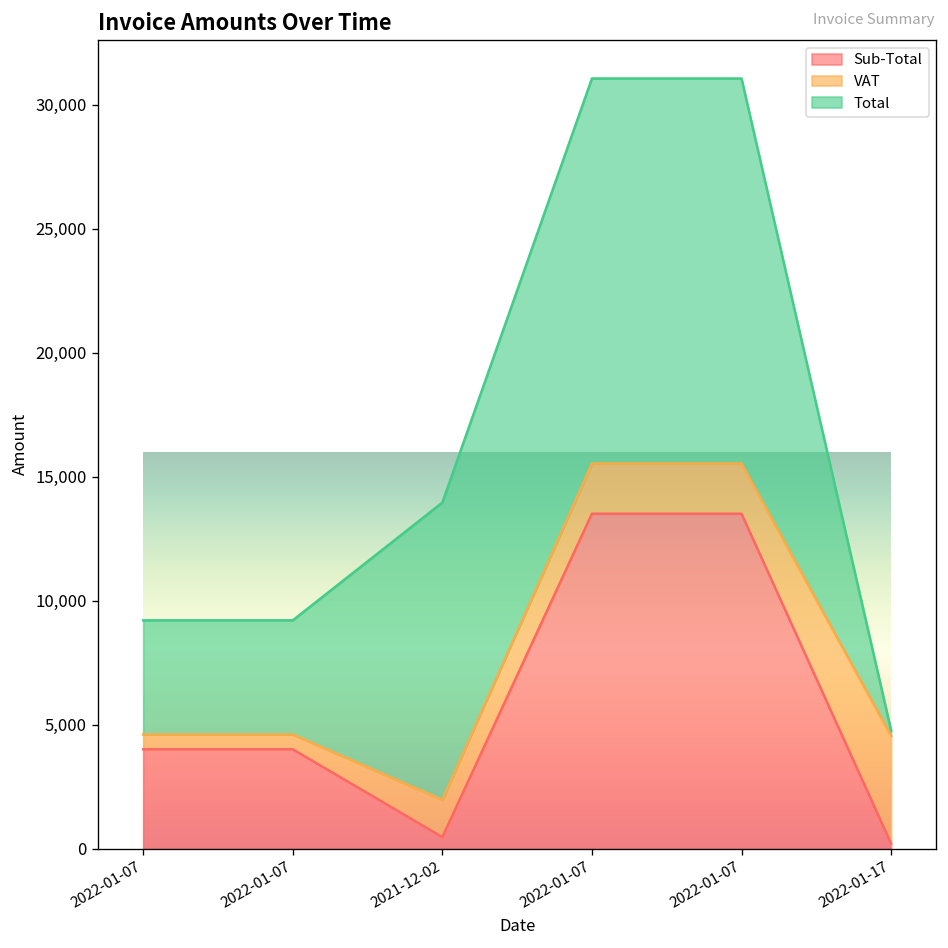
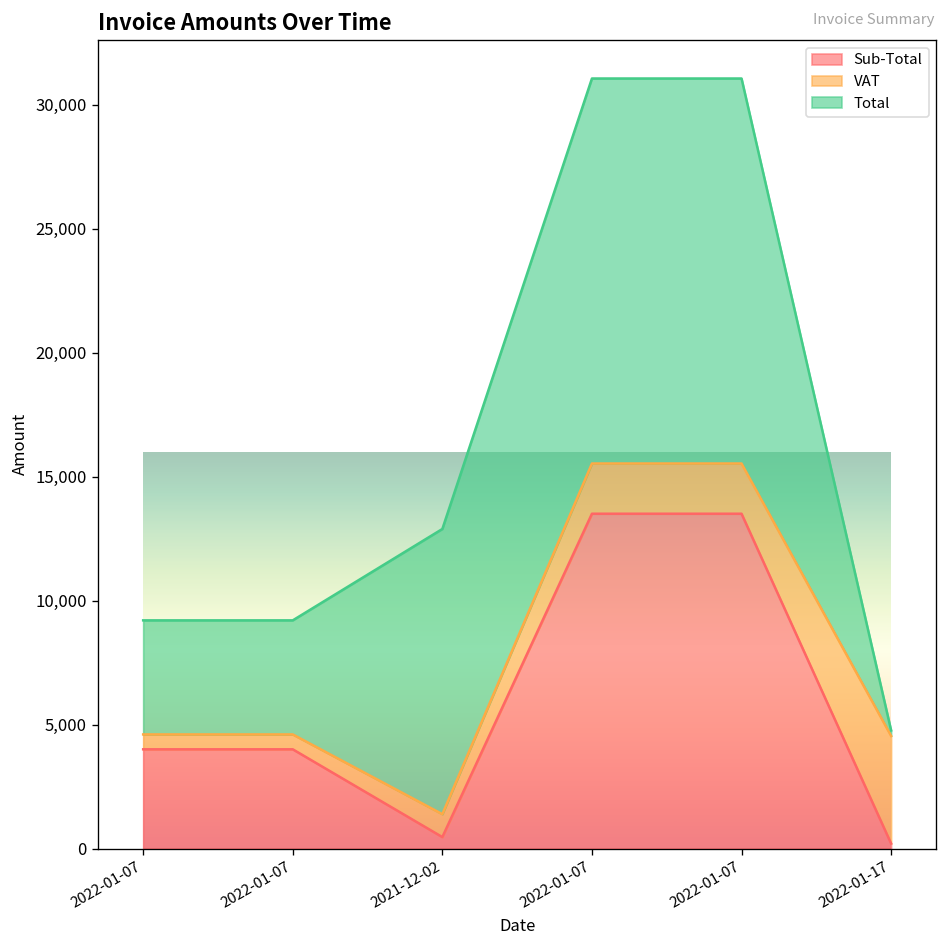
VAT, 2021-12-02: 1,500 -> 900
Total, 2021-12-02: 12,000 -> 11,500
